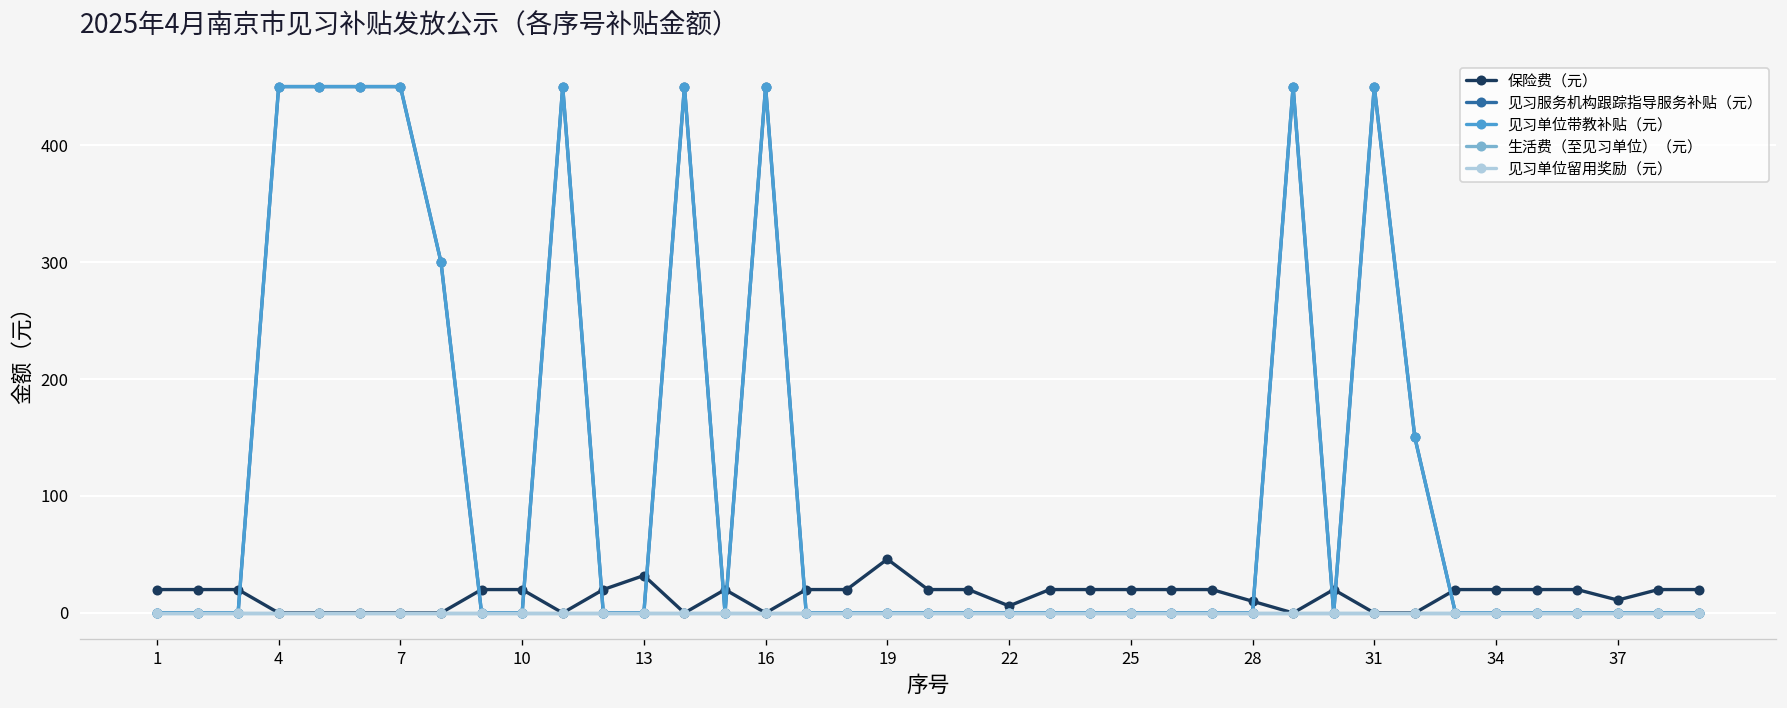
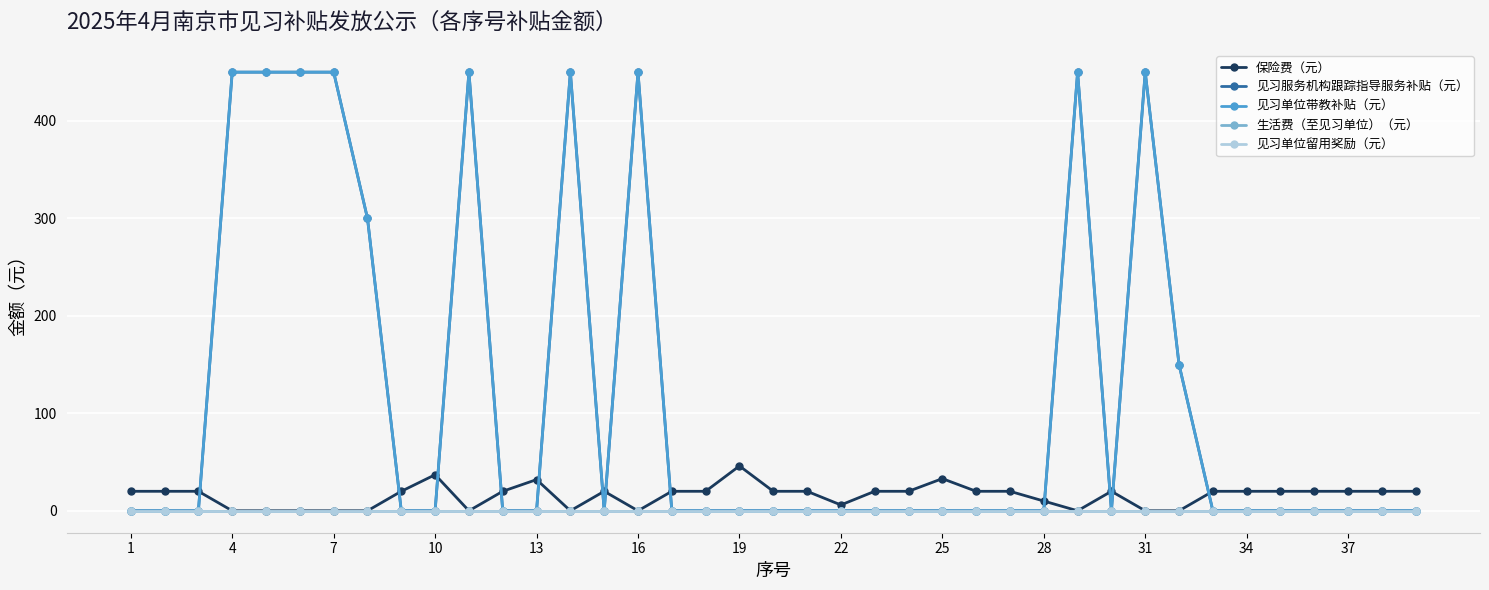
保险费（元）, 10: 20 -> 40
保险费（元）, 25: 20 -> 30
保险费（元）, 37: 10 -> 20
